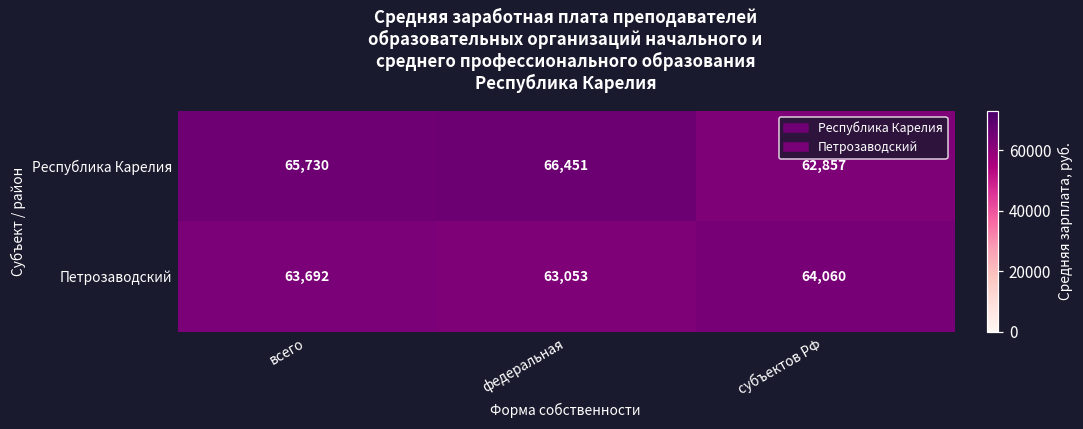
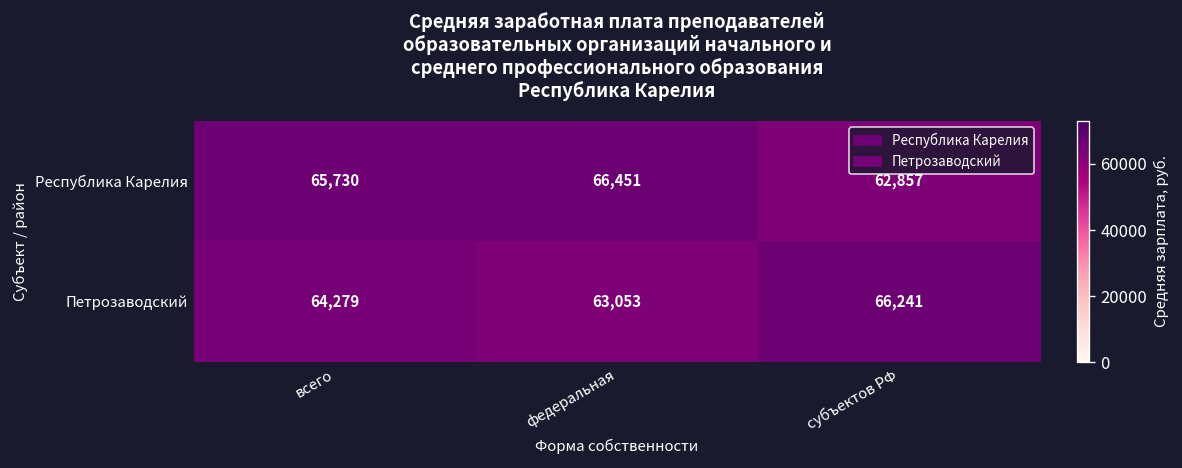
Петрозаводский, всего: 63,692 -> 64,279
Петрозаводский, субъектов РФ: 64,060 -> 66,241
